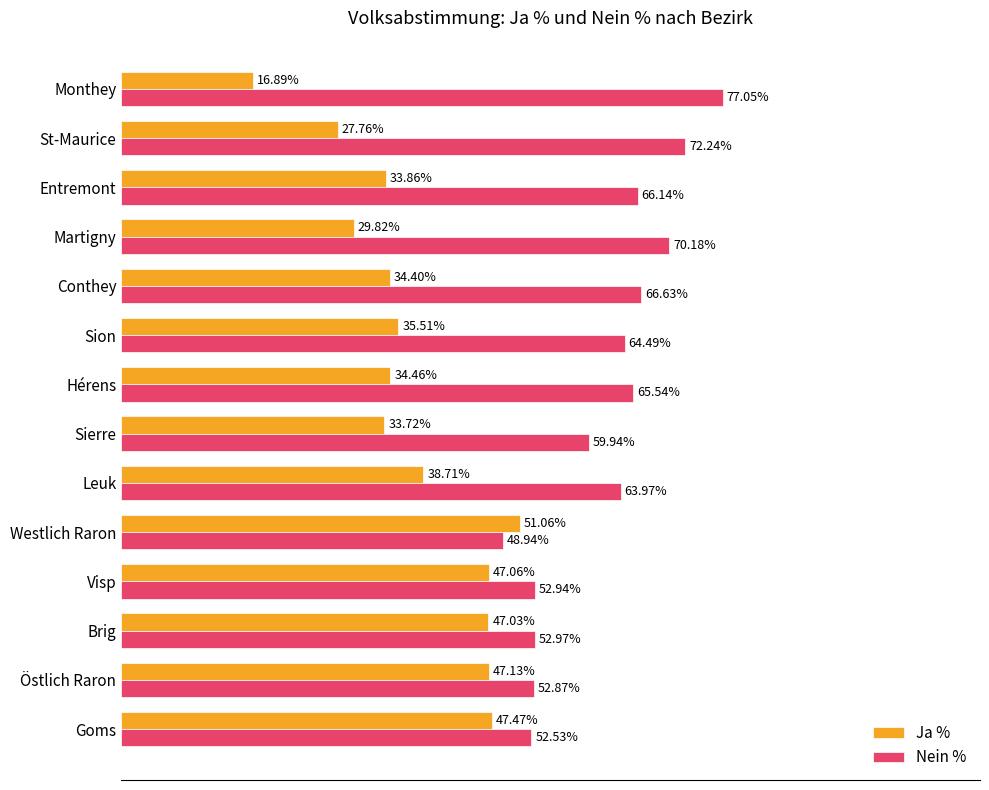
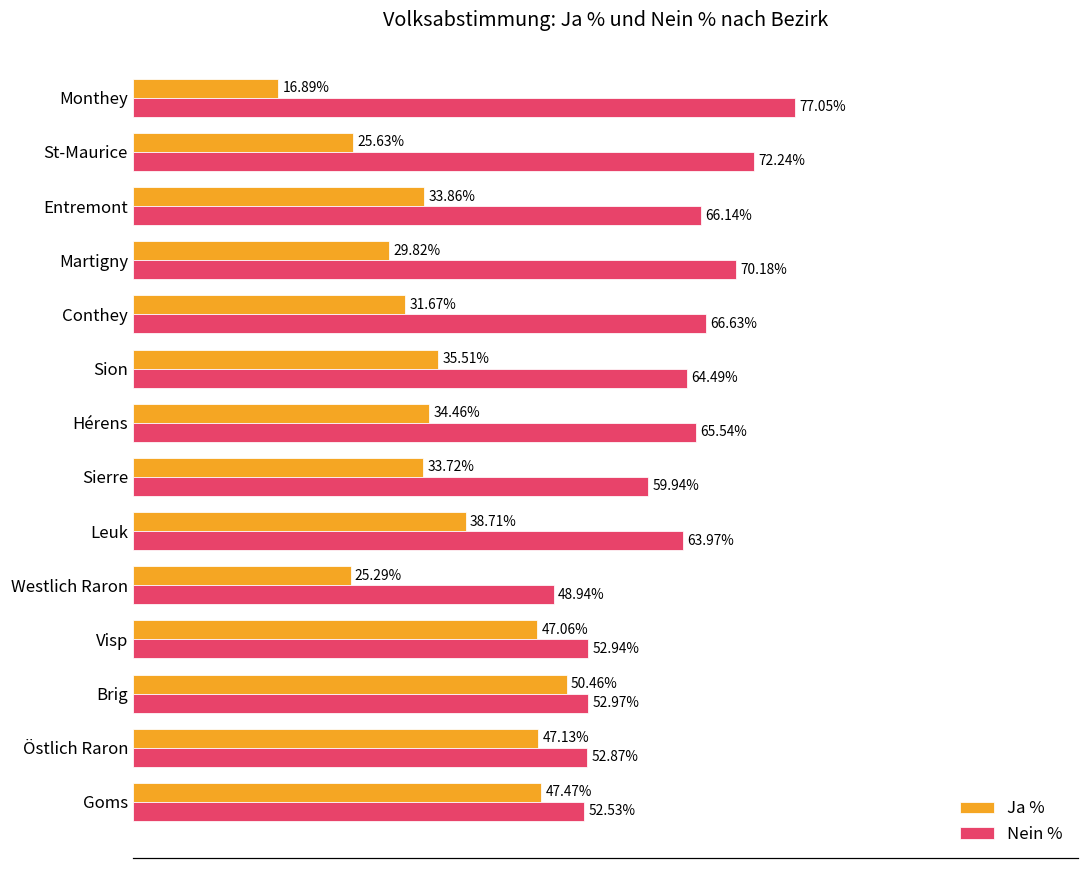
Ja %, St-Maurice: 27.76% -> 25.63%
Ja %, Conthey: 34.40% -> 31.67%
Ja %, Westlich Raron: 51.06% -> 25.29%
Ja %, Brig: 47.03% -> 50.46%
